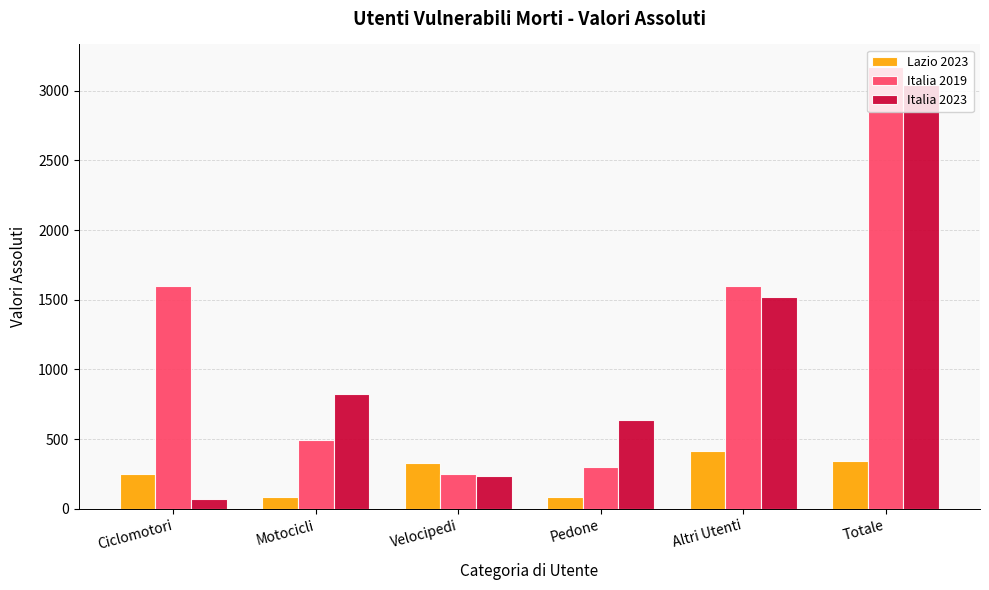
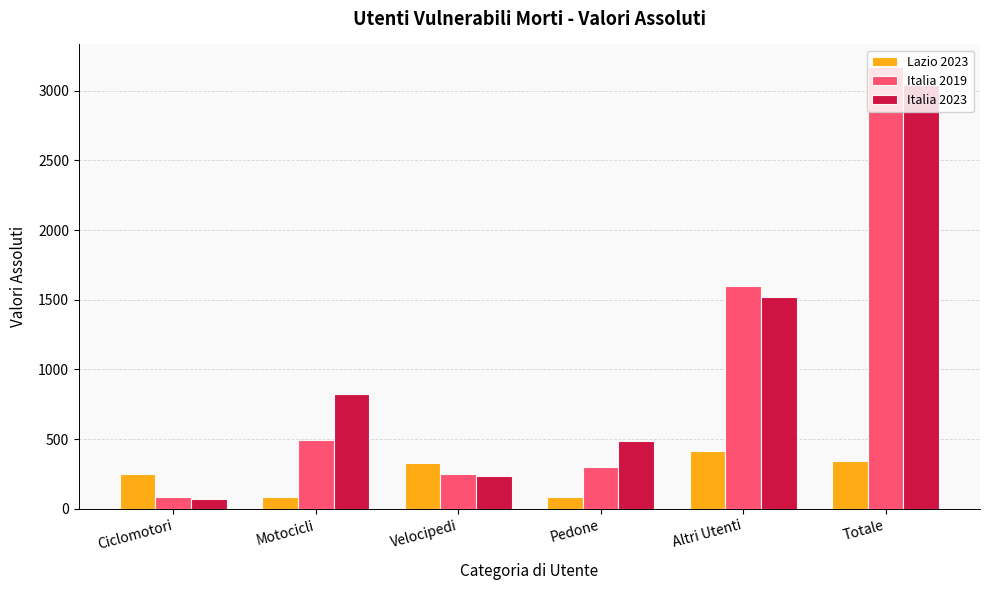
Italia 2019, Ciclomotori: 1600 -> 90
Italia 2023, Pedone: 640 -> 490
